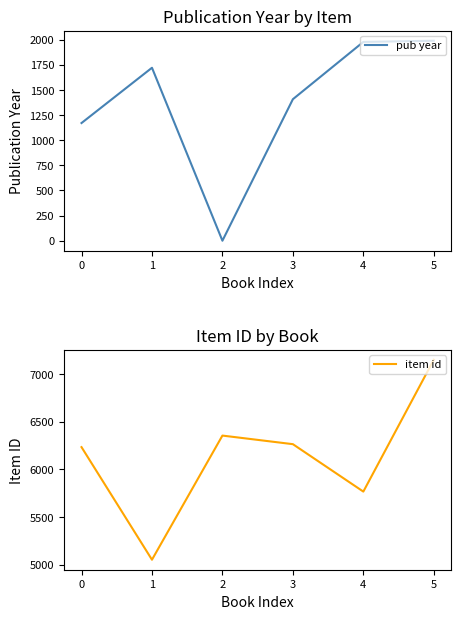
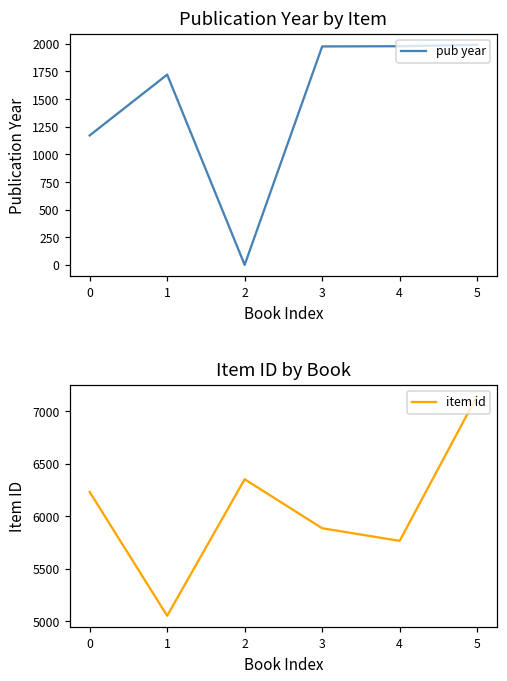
Publication Year by Item, 3: 1410 -> 1980
Item ID by Book, 3: 6300 -> 5900
